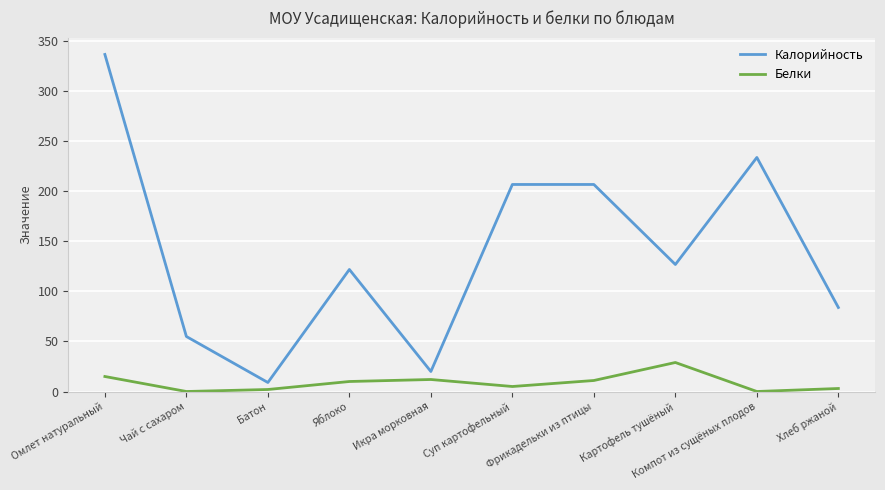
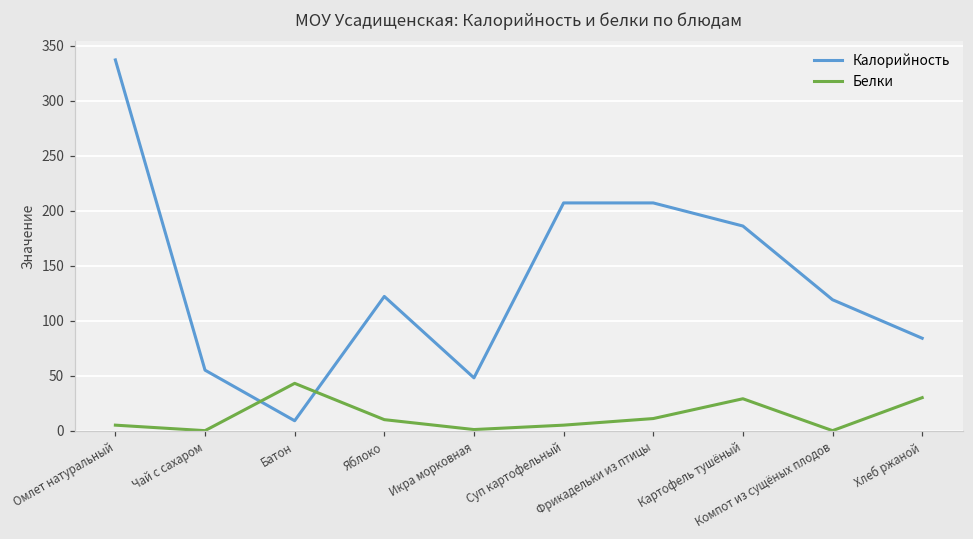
Белки, Омлет натуральный: 15 -> 5
Белки, Батон: 2 -> 43
Калорийность, Икра морковная: 20 -> 48
Белки, Икра морковная: 12 -> 1
Калорийность, Картофель тушёный: 127 -> 186
Калорийность, Компот из сущёных плодов: 234 -> 119
Белки, Хлеб ржаной: 3 -> 30
